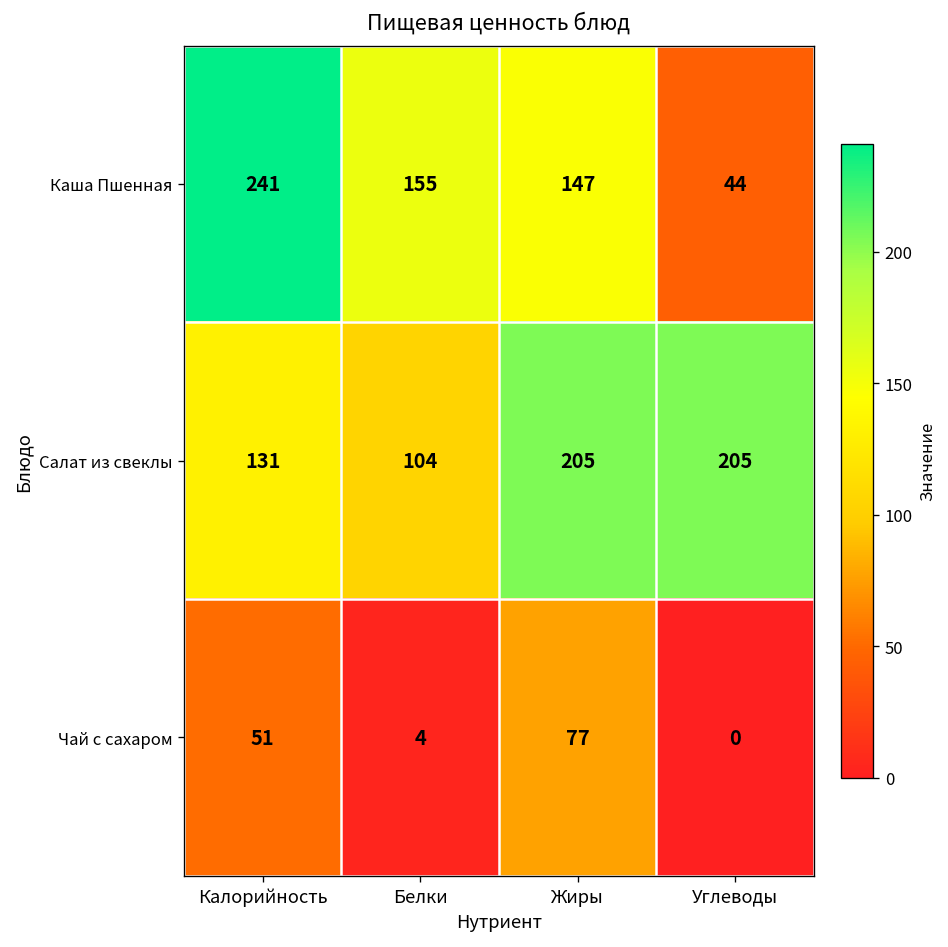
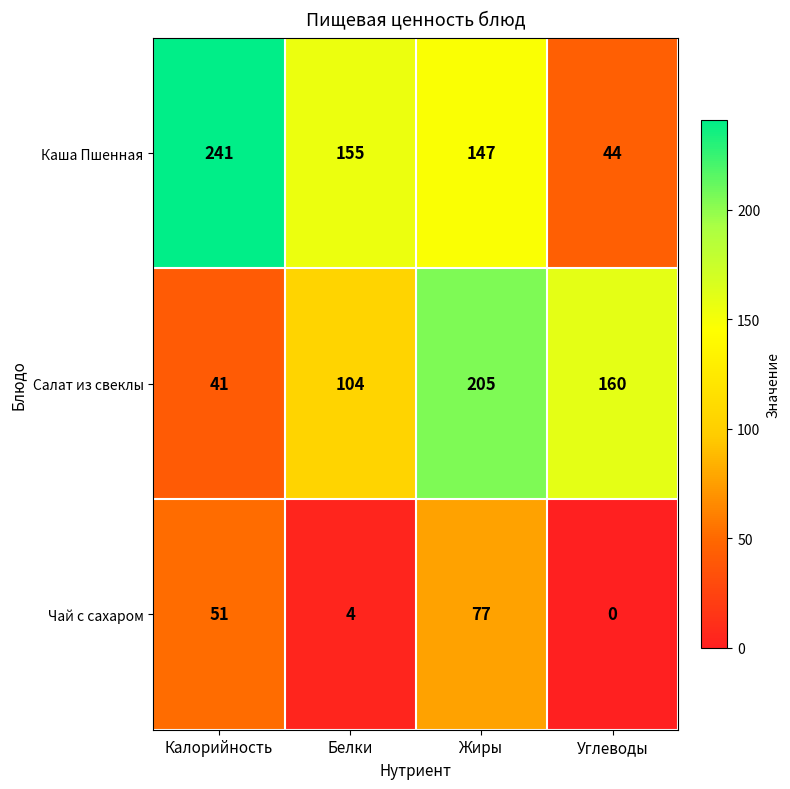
Салат из свеклы, Калорийность: 131 -> 41
Салат из свеклы, Углеводы: 205 -> 160
